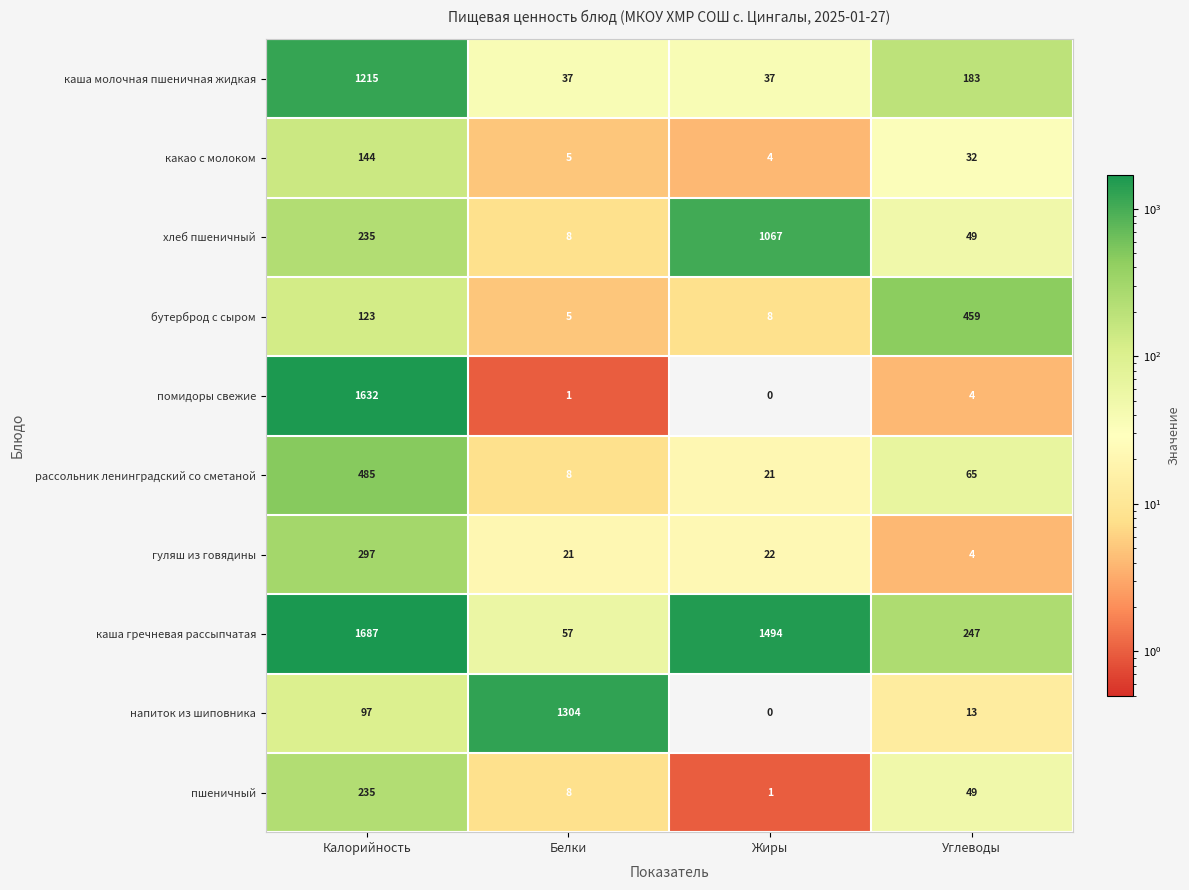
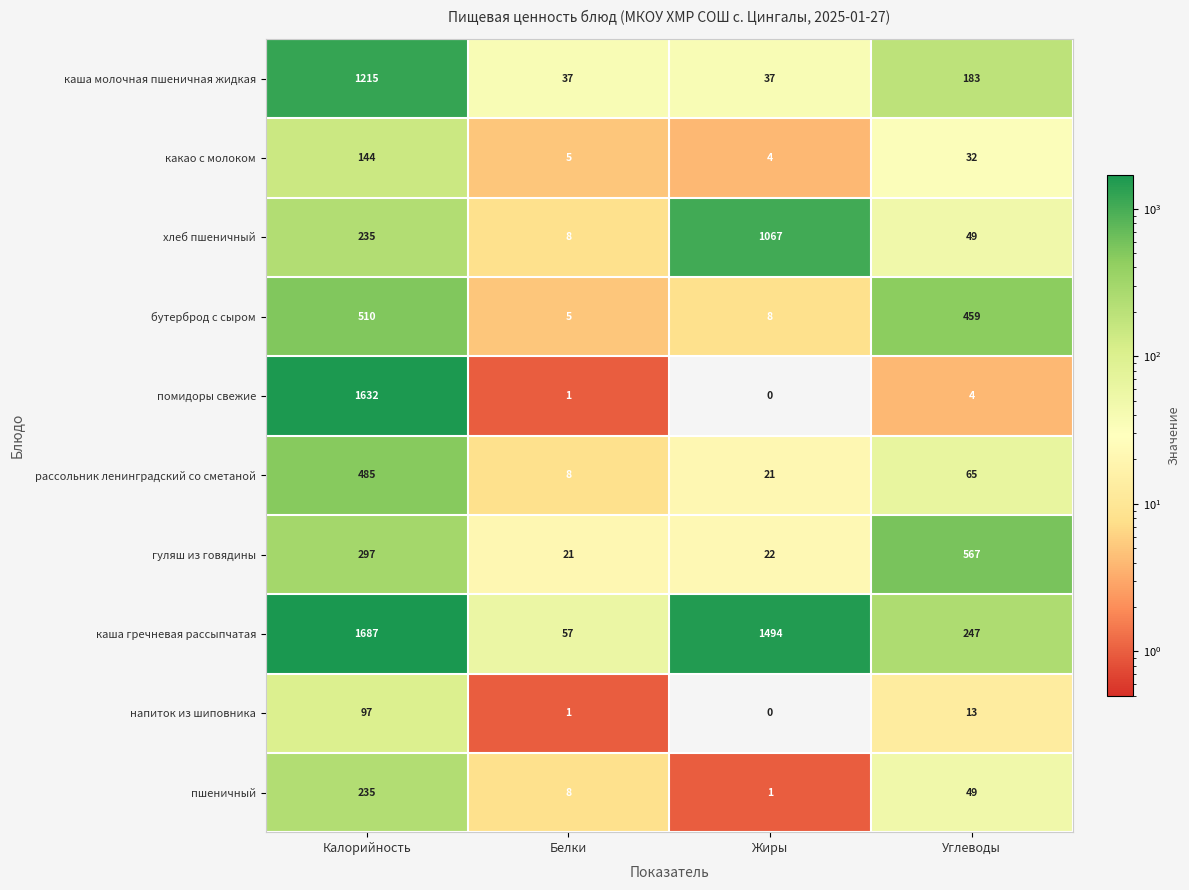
бутерброд с сыром, Калорийность: 123 -> 510
гуляш из говядины, Углеводы: 4 -> 567
напиток из шиповника, Белки: 1304 -> 1
